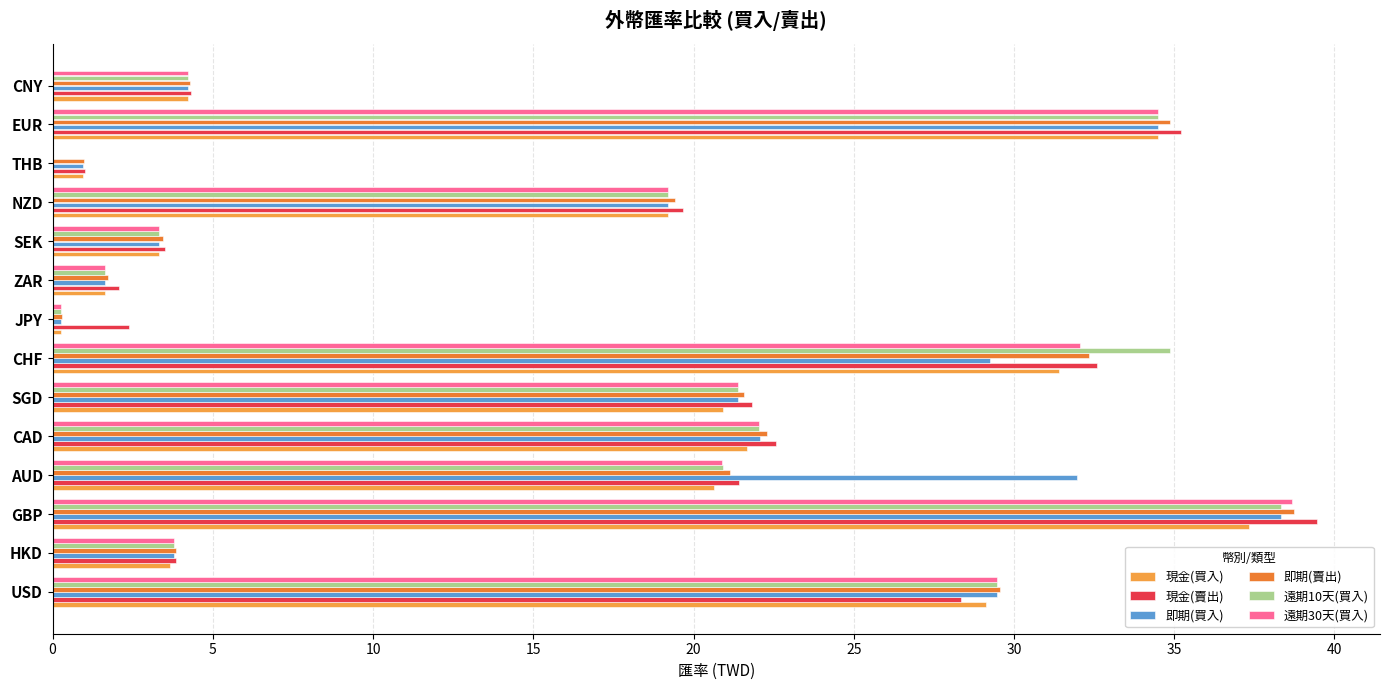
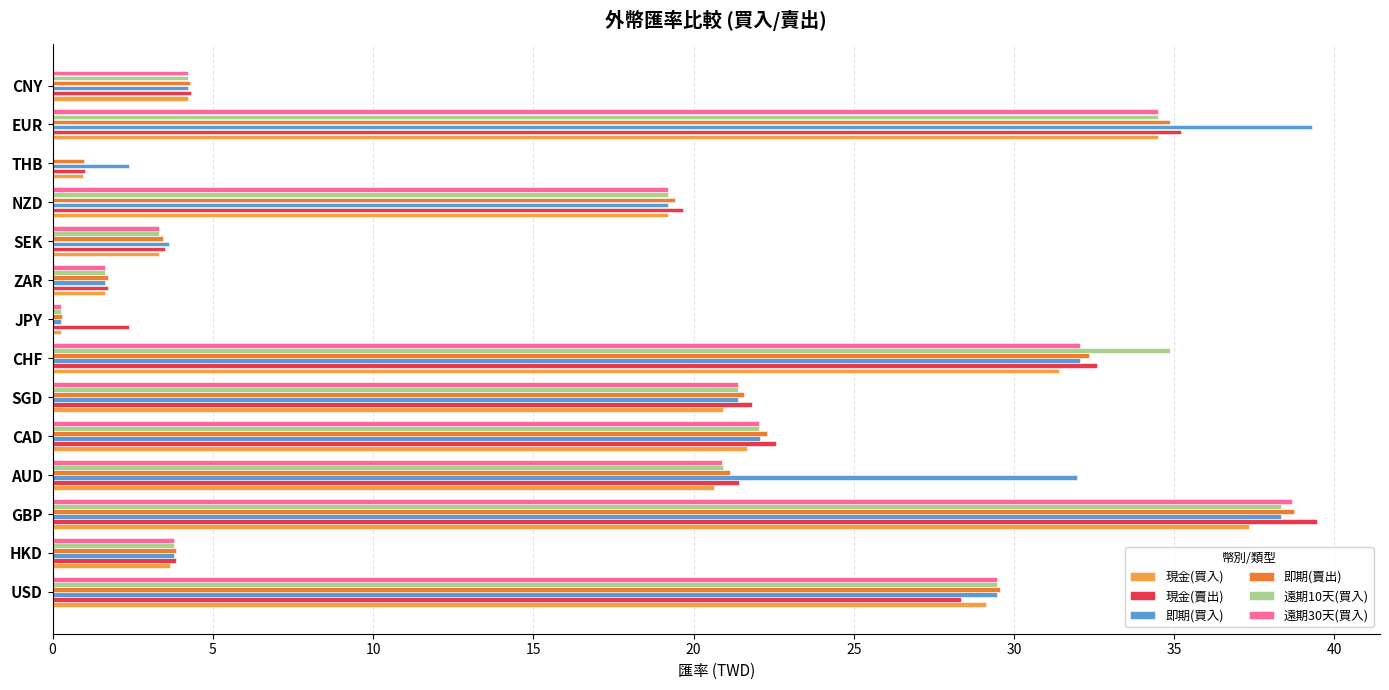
即期(買入), EUR: 34.5 -> 39.3
即期(買入), THB: 0.9 -> 2.4
即期(買入), SEK: 3.3 -> 3.6
現金(賣出), ZAR: 2.1 -> 1.7
即期(買入), CHF: 29.3 -> 32.1
